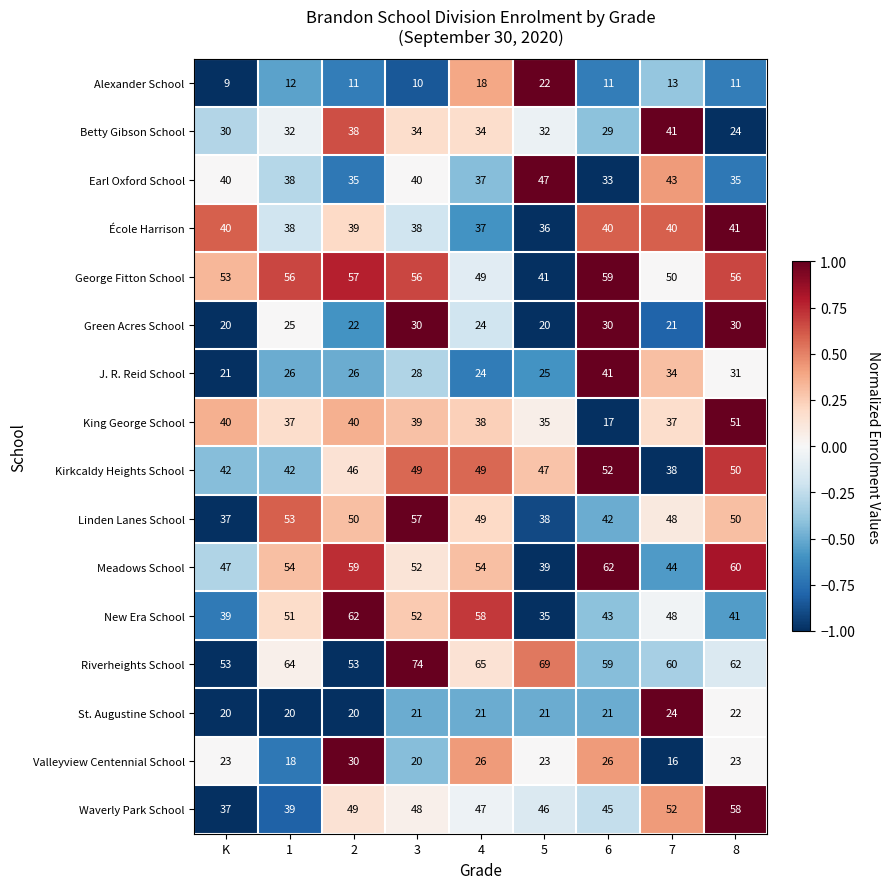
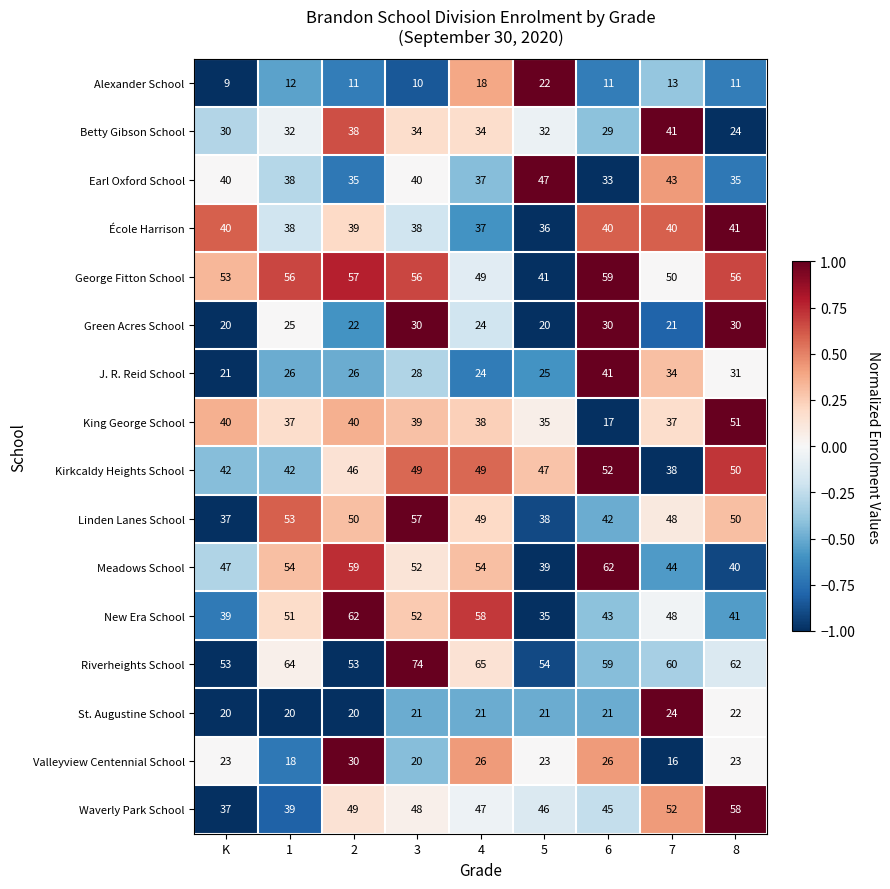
Meadows School, 8: 60 -> 40
Riverheights School, 5: 69 -> 54
